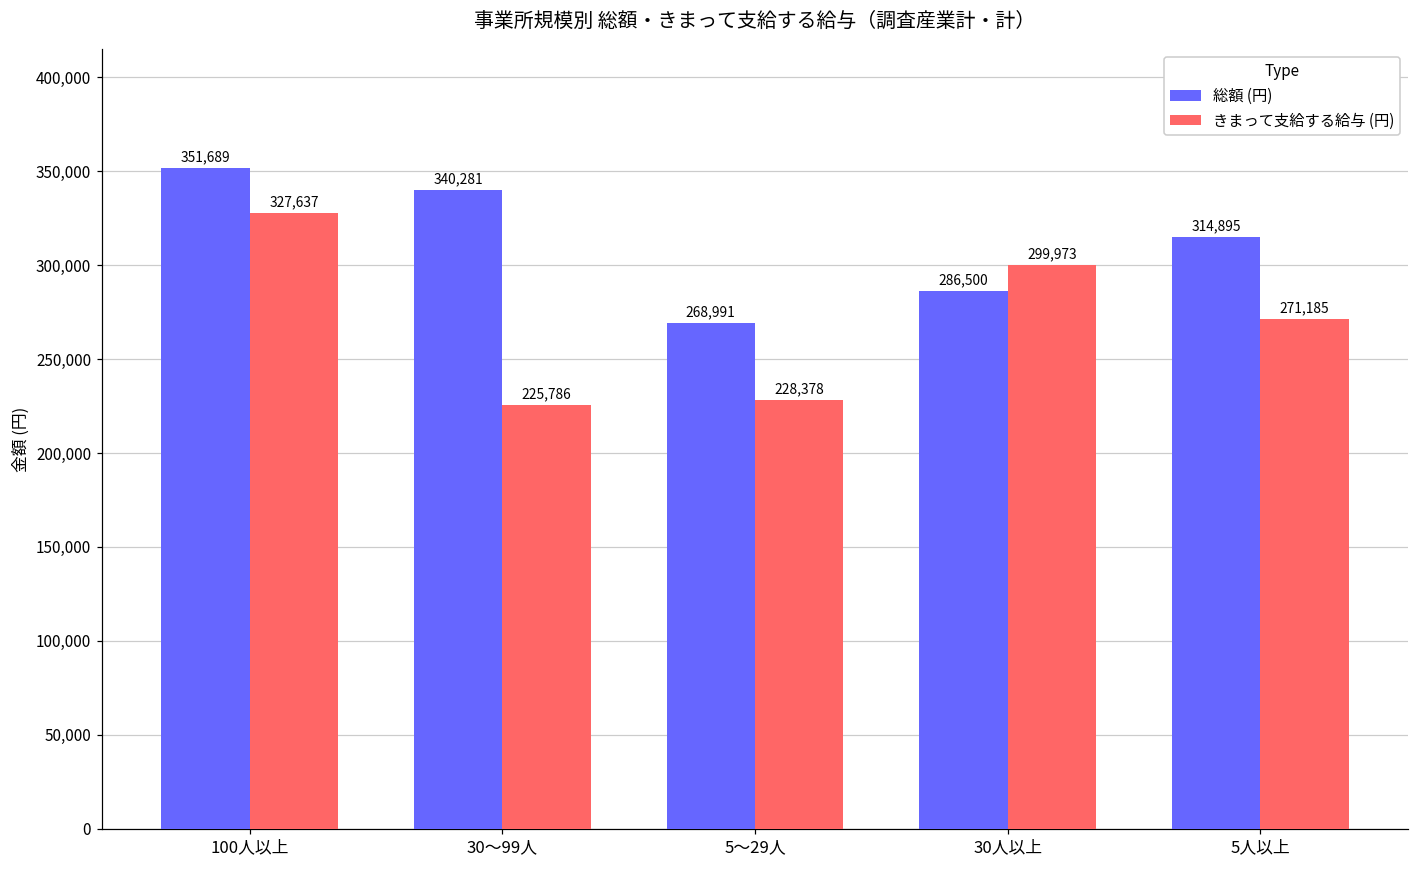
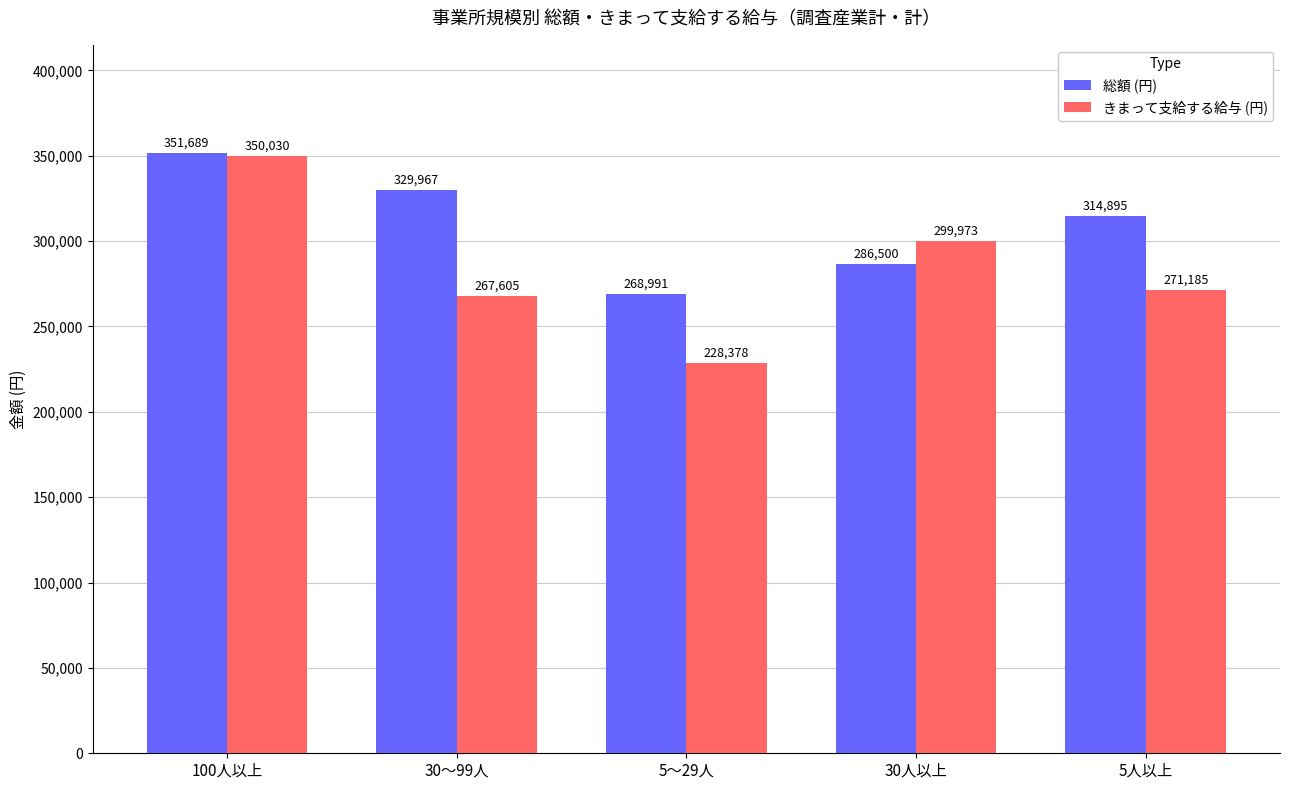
きまって支給する給与 (円), 100人以上: 327,637 -> 350,030
総額 (円), 30～99人: 340,281 -> 329,967
きまって支給する給与 (円), 30～99人: 225,786 -> 267,605
